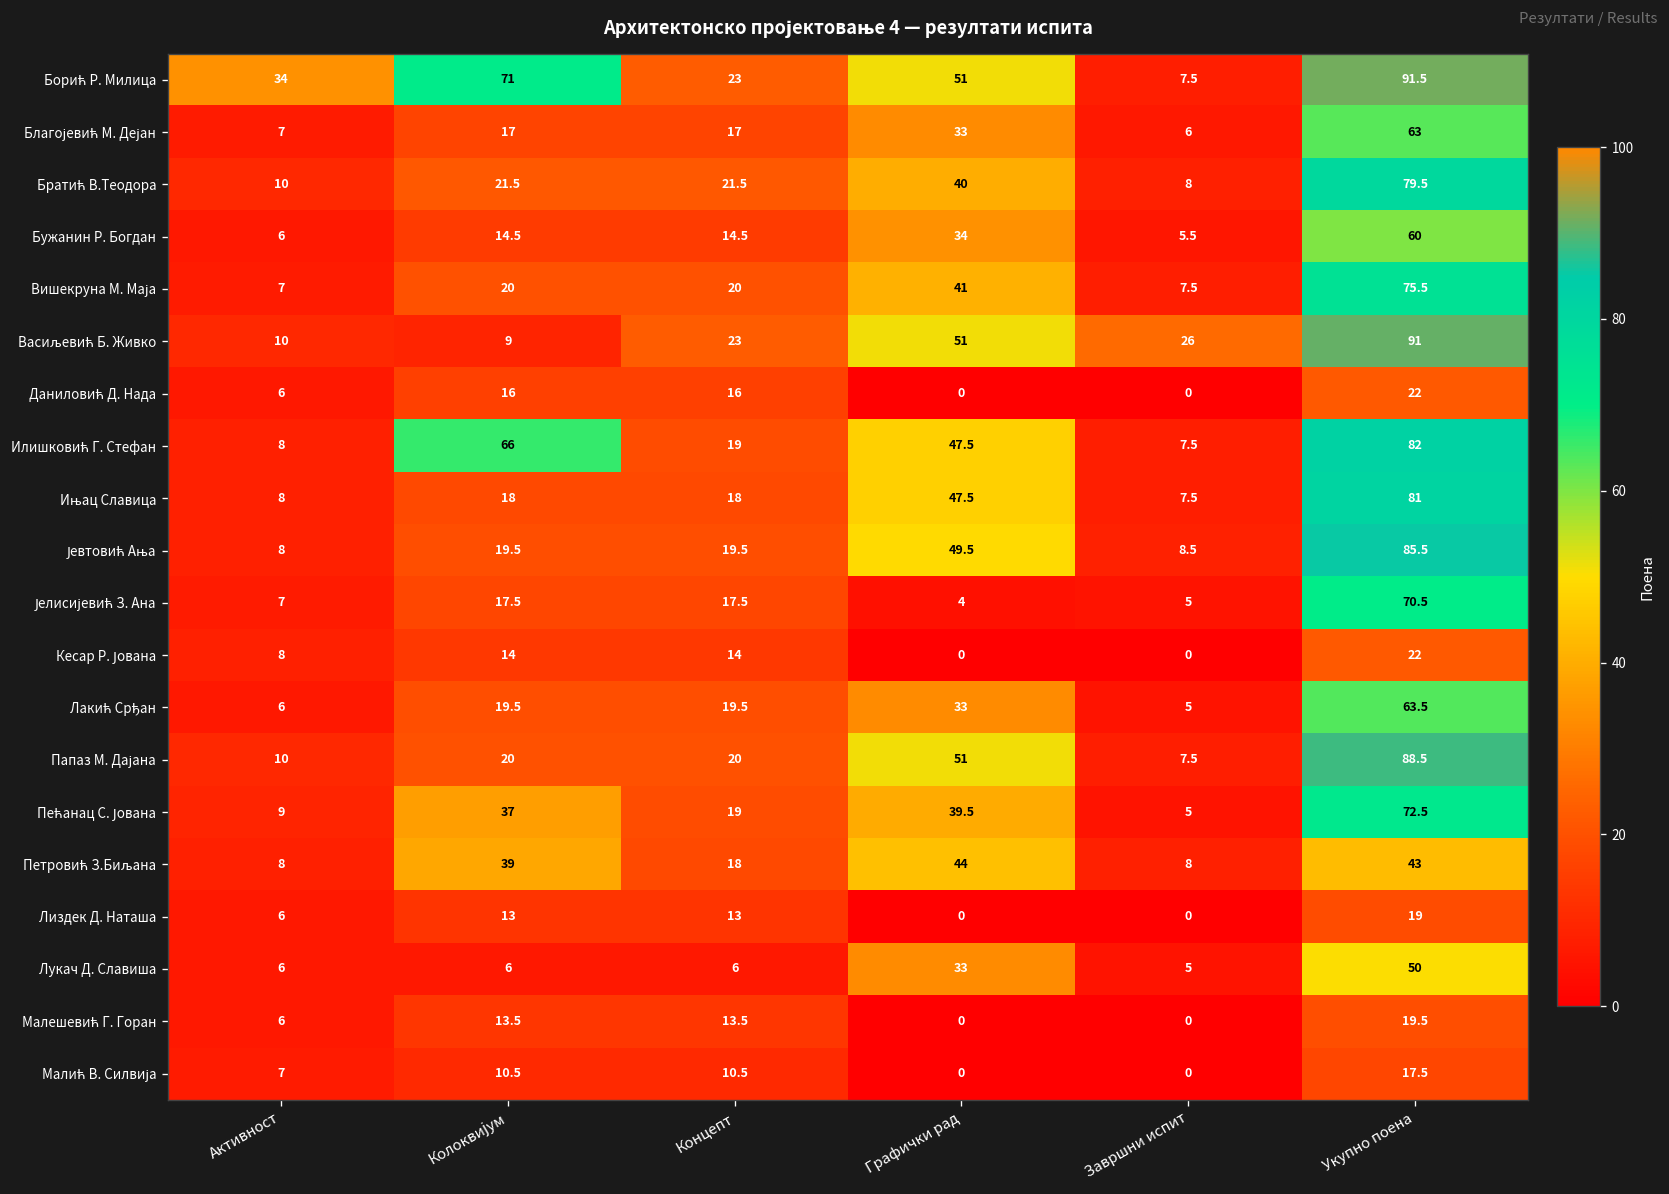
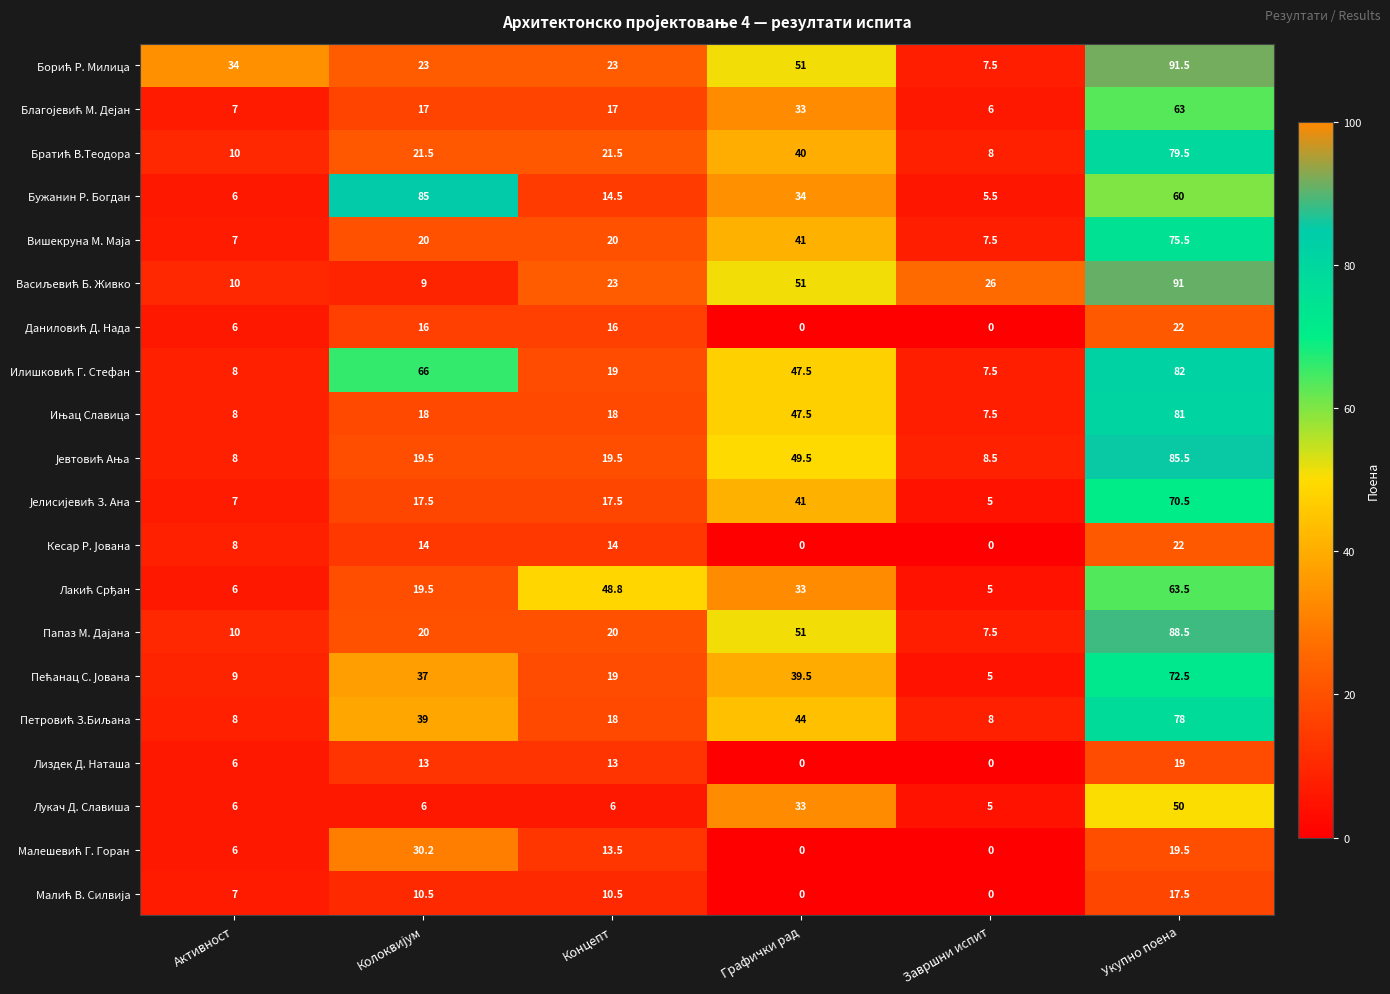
Борић Р. Милица, Колоквијум: 71 -> 23
Бужанин Р. Богдан, Колоквијум: 14.5 -> 85
Јелисијевић З. Ана, Графички рад: 4 -> 41
Лакић Срђан, Концепт: 19.5 -> 48.8
Петровић З.Биљана, Укупно поена: 43 -> 78
Малешевић Г. Горан, Колоквијум: 13.5 -> 30.2
